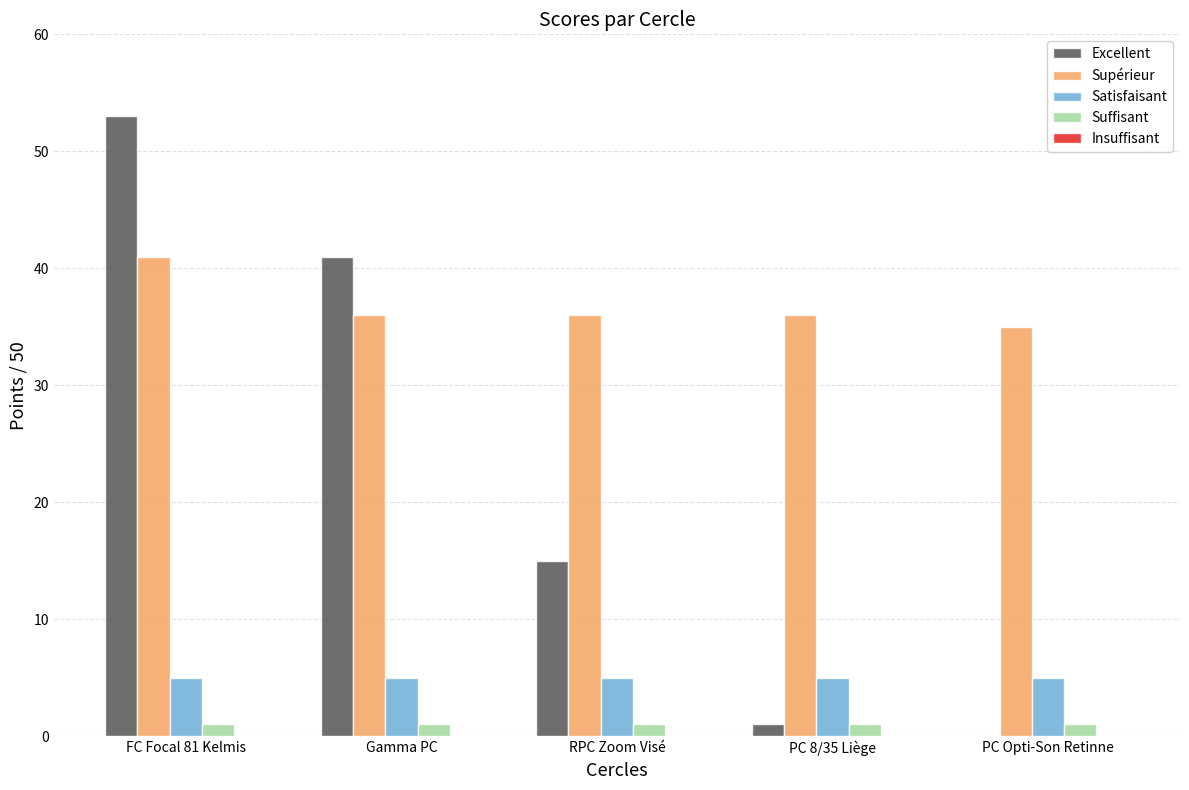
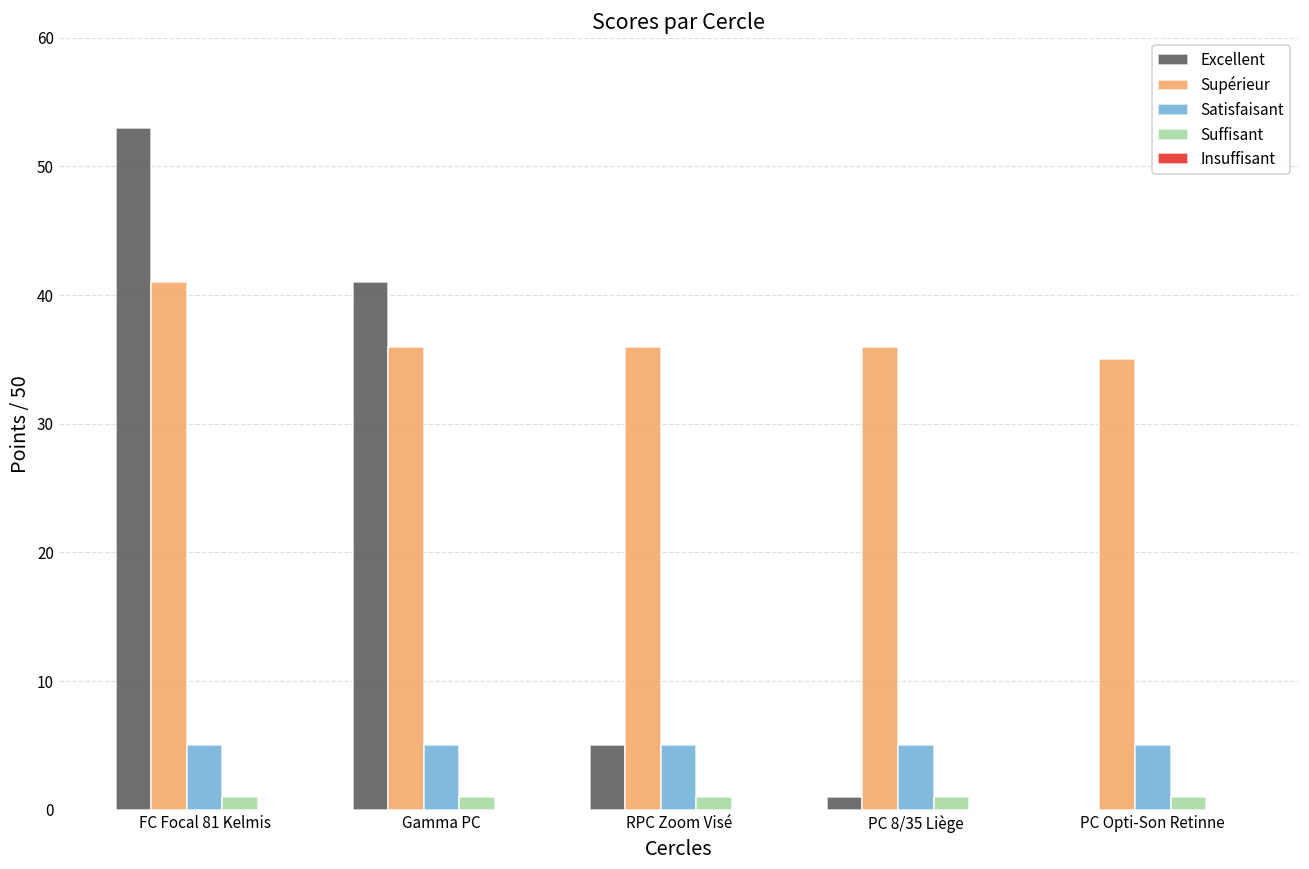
Excellent, RPC Zoom Visé: 15 -> 5
